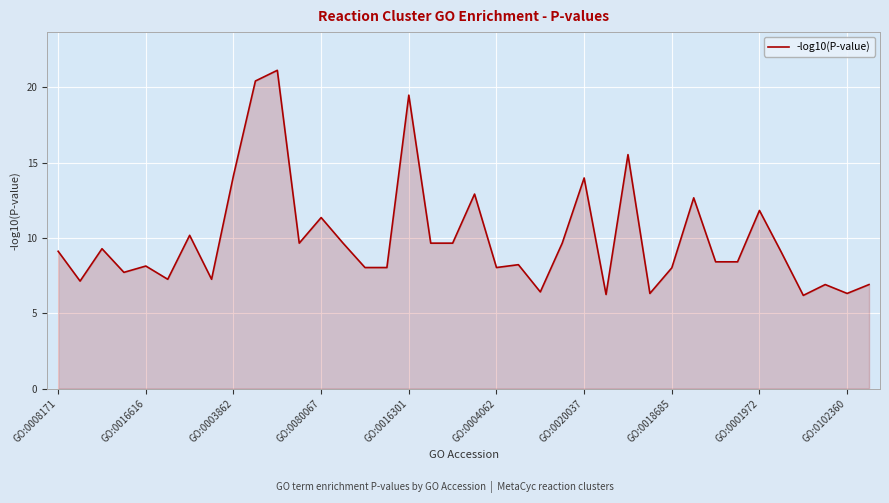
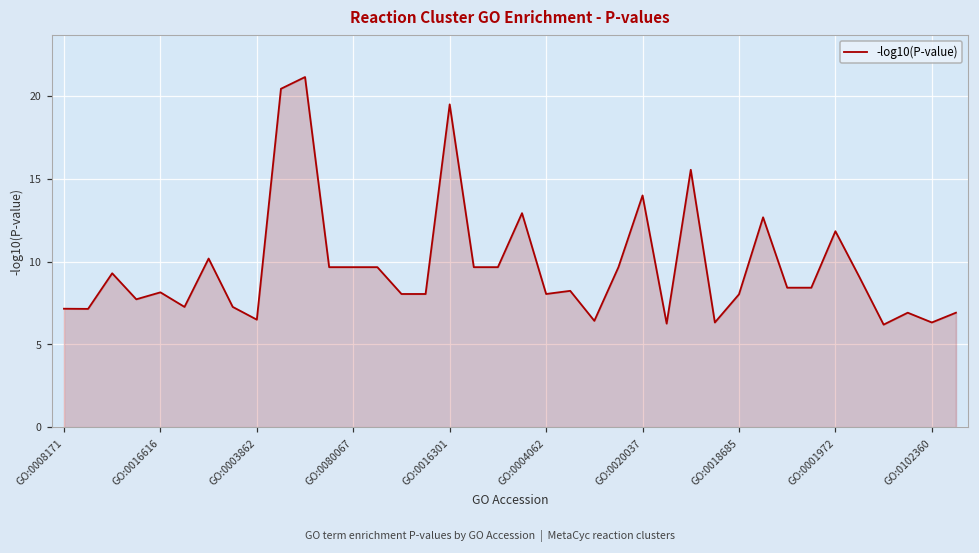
GO:0008171: 9.1 -> 7.2
GO:0003862: 14.2 -> 6.5
GO:0080067: 11.4 -> 9.7
